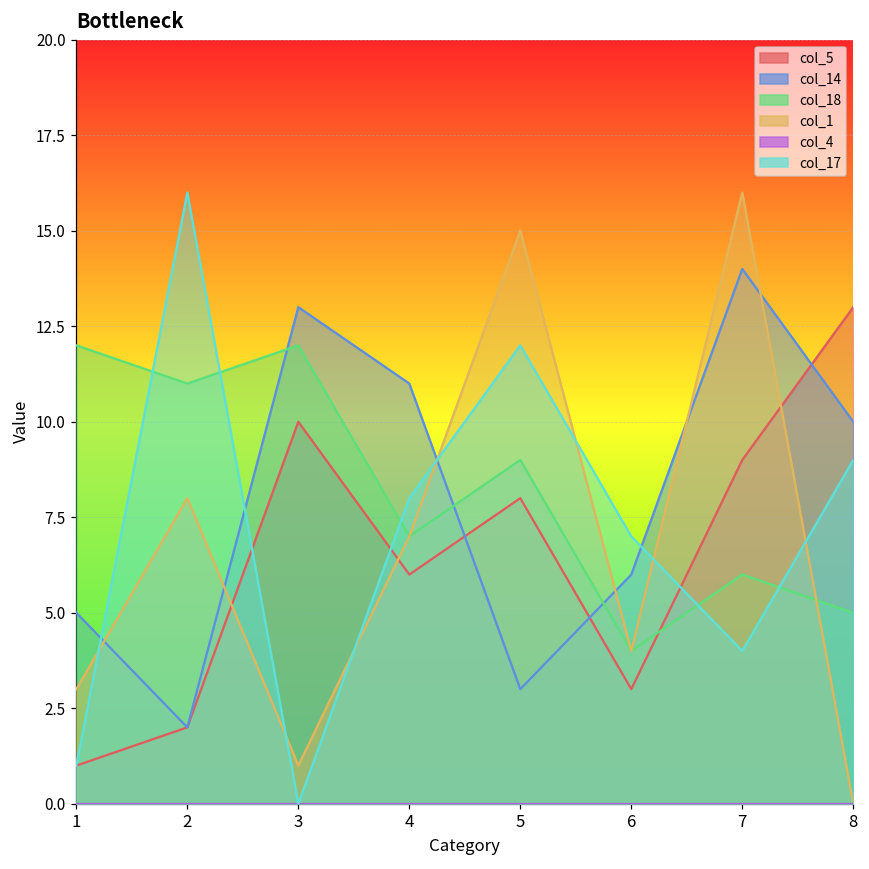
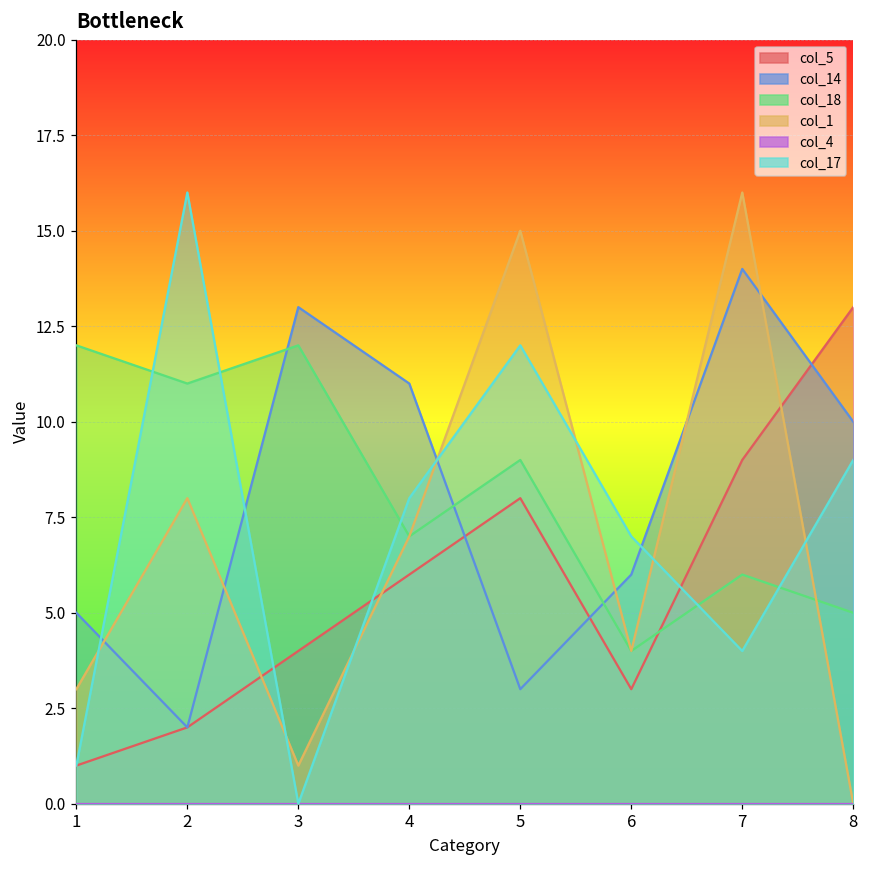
col_5, 3: 10 -> 4
